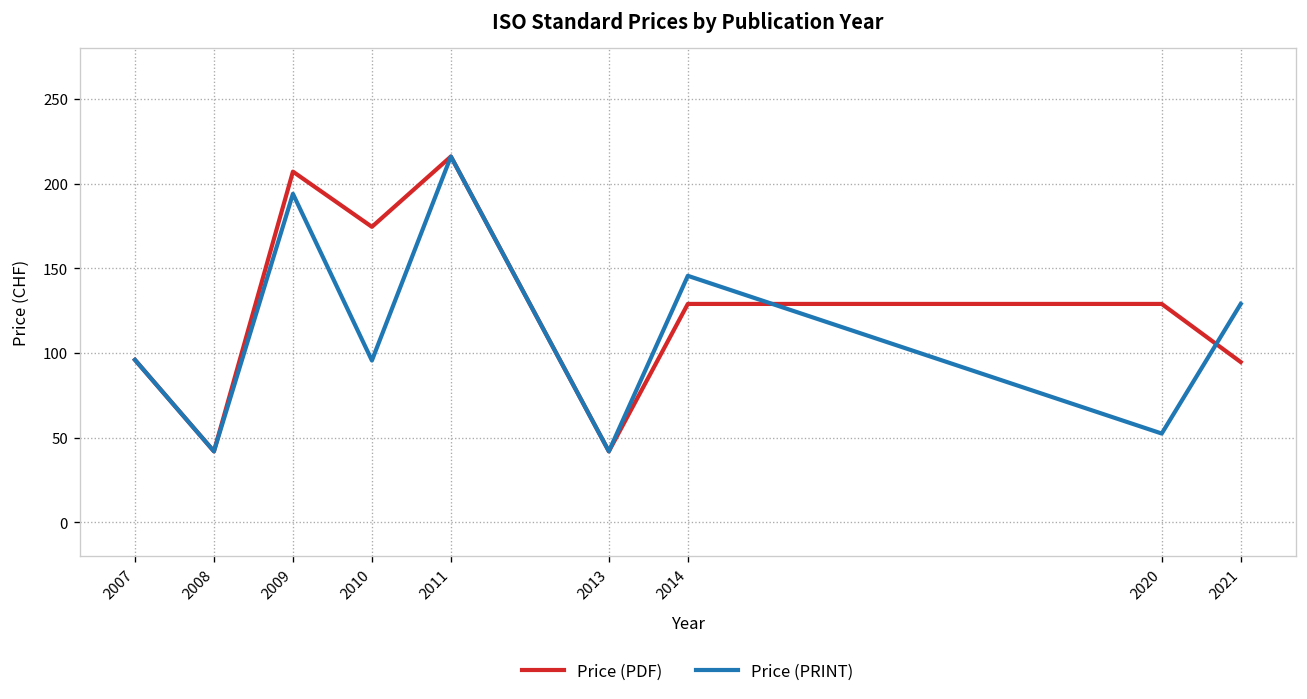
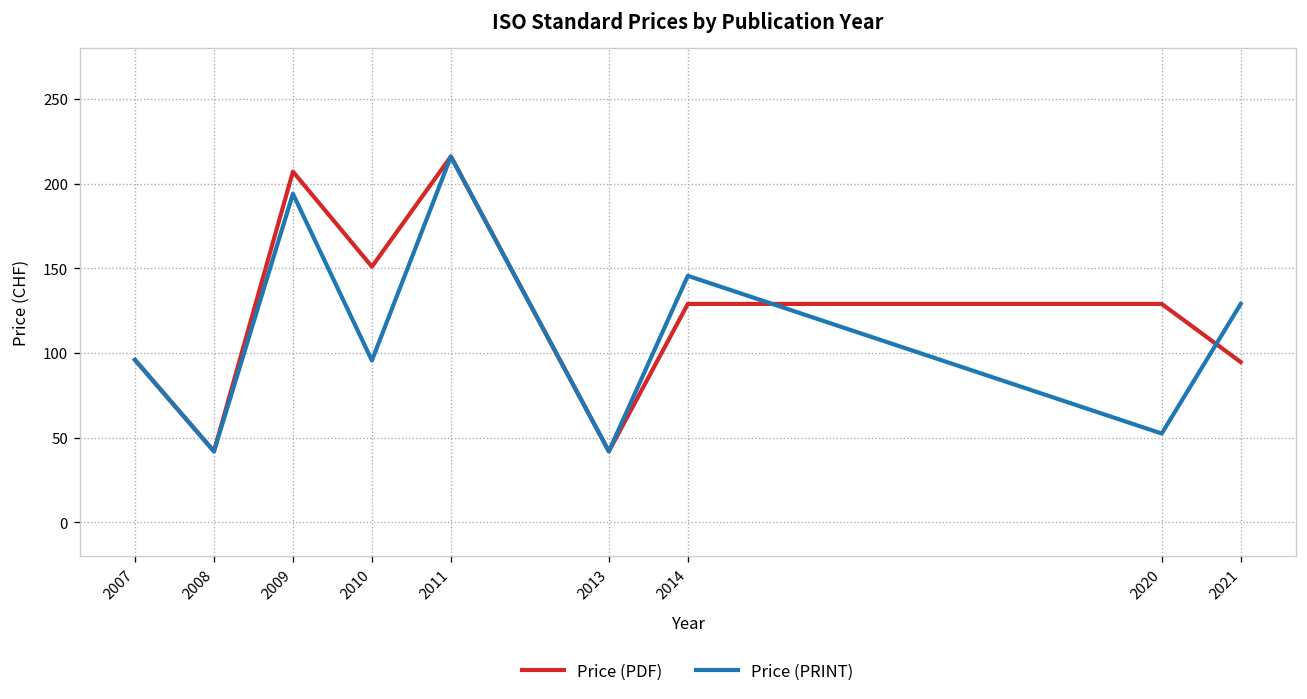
Price (PDF), 2010: 175 -> 151
